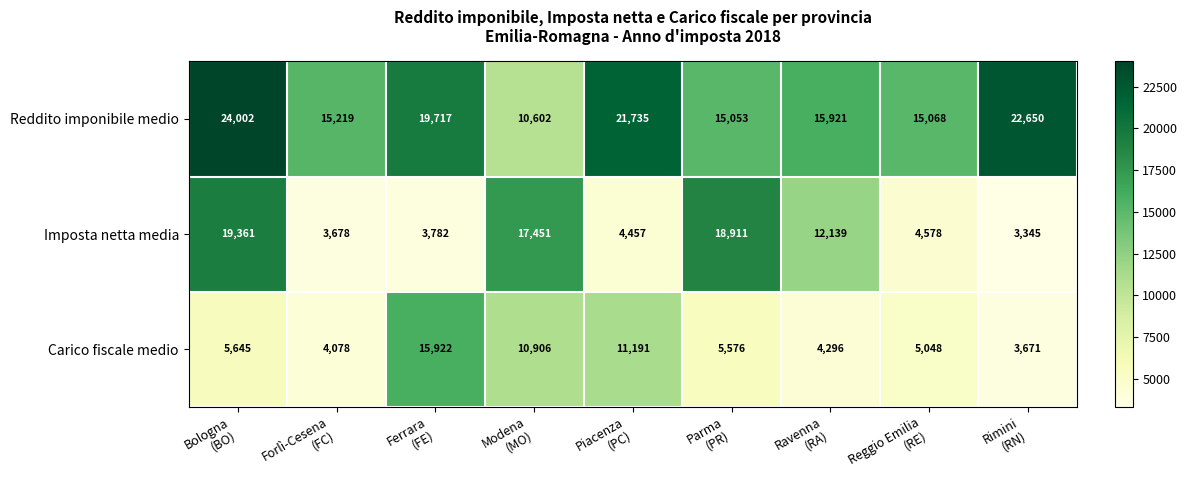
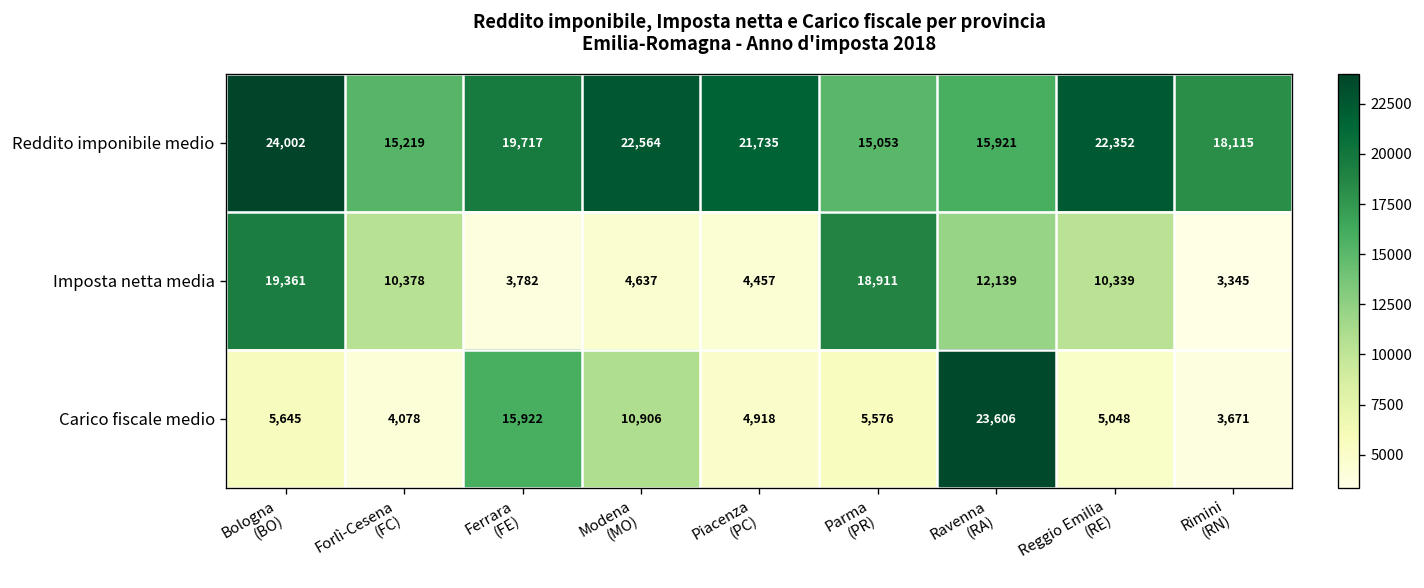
Reddito imponibile medio, Modena (MO): 10,602 -> 22,564
Reddito imponibile medio, Reggio Emilia (RE): 15,068 -> 22,352
Reddito imponibile medio, Rimini (RN): 22,650 -> 18,115
Imposta netta media, Forlì-Cesena (FC): 3,678 -> 10,378
Imposta netta media, Modena (MO): 17,451 -> 4,637
Imposta netta media, Reggio Emilia (RE): 4,578 -> 10,339
Carico fiscale medio, Piacenza (PC): 11,191 -> 4,918
Carico fiscale medio, Ravenna (RA): 4,296 -> 23,606
